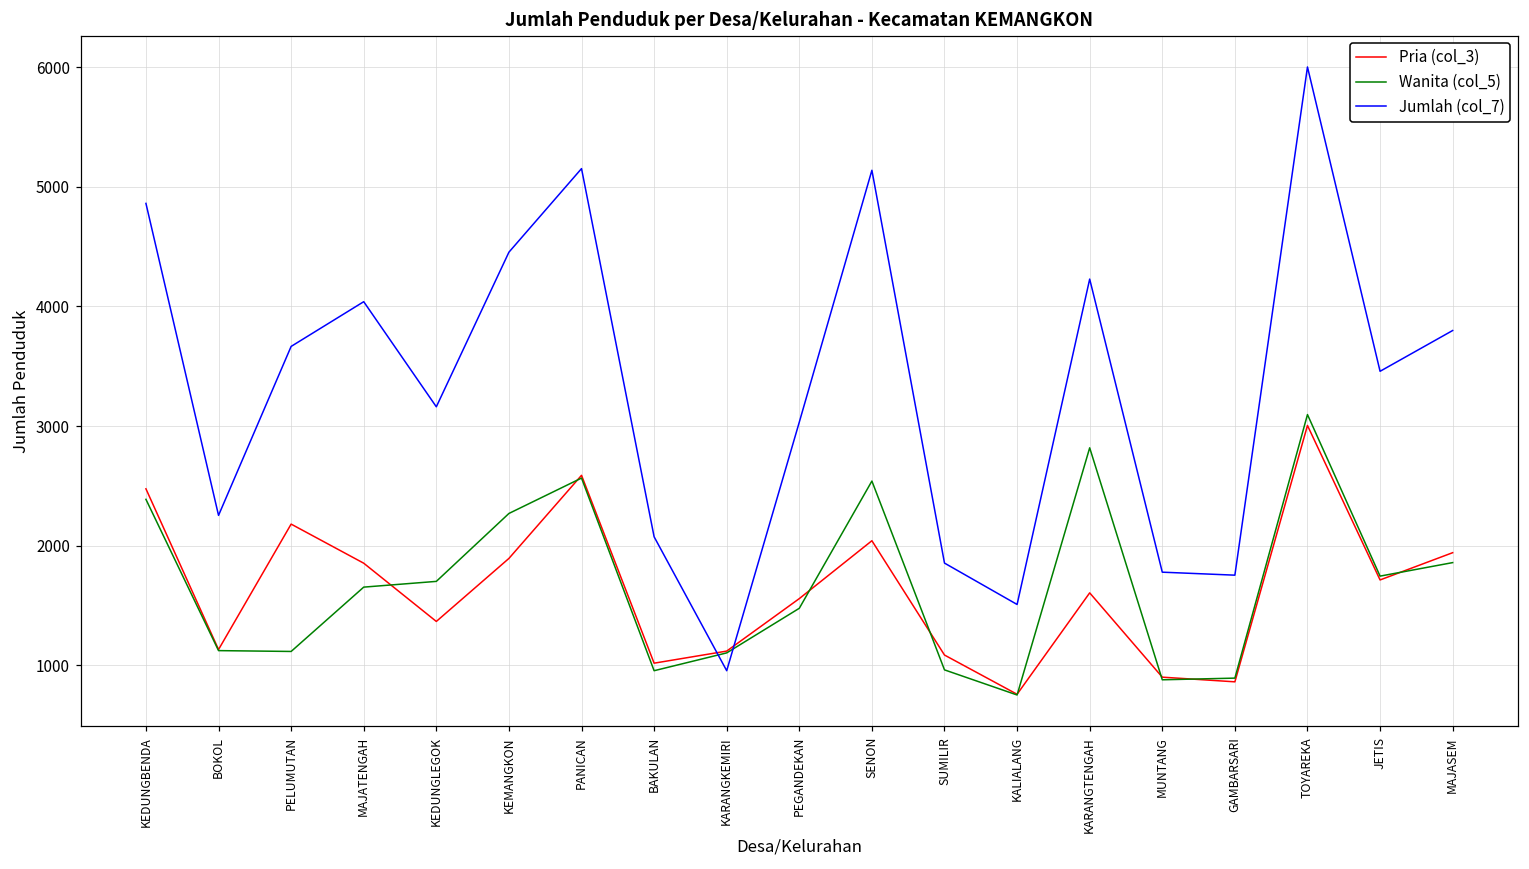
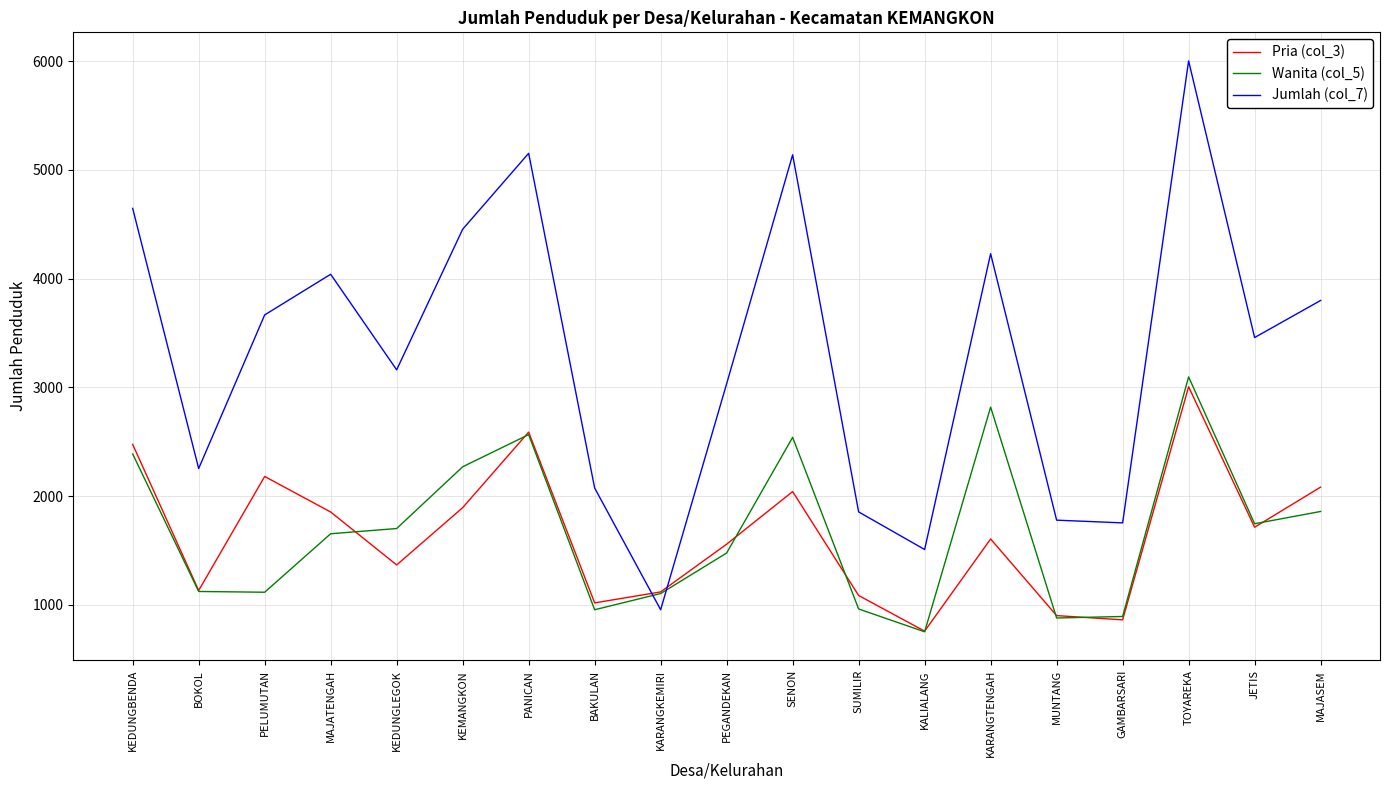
Jumlah (col_7), KEDUNGBENDA: 4860 -> 4650
Pria (col_3), MAJASEM: 1940 -> 2080
